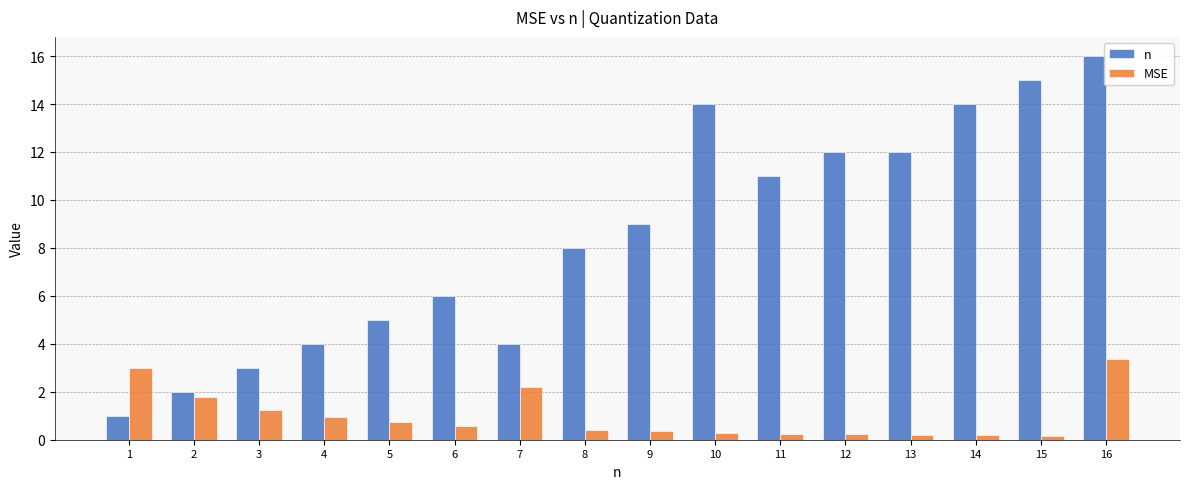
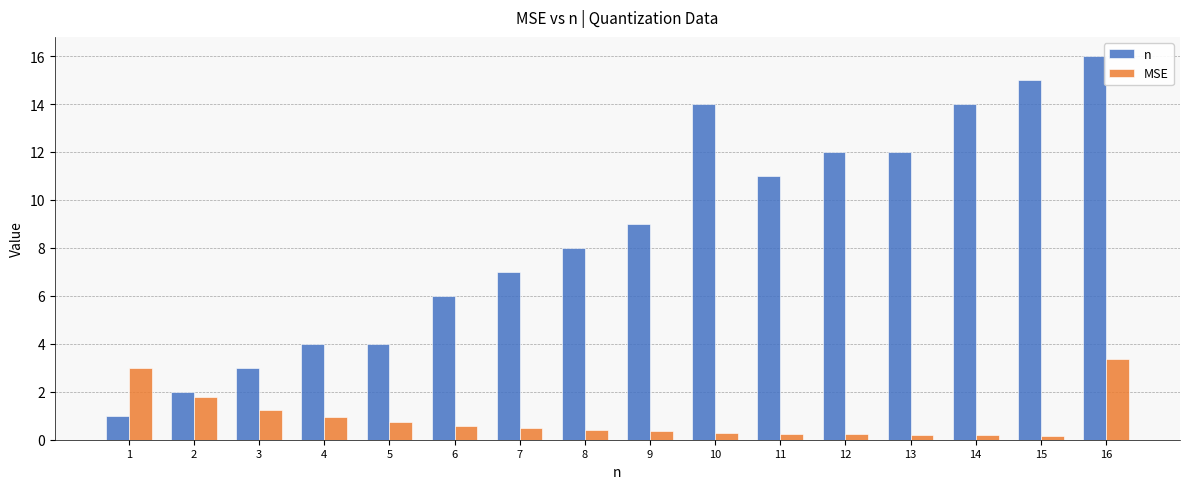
n, 5: 5 -> 4
n, 7: 4 -> 7
MSE, 7: 2.2 -> 0.5
